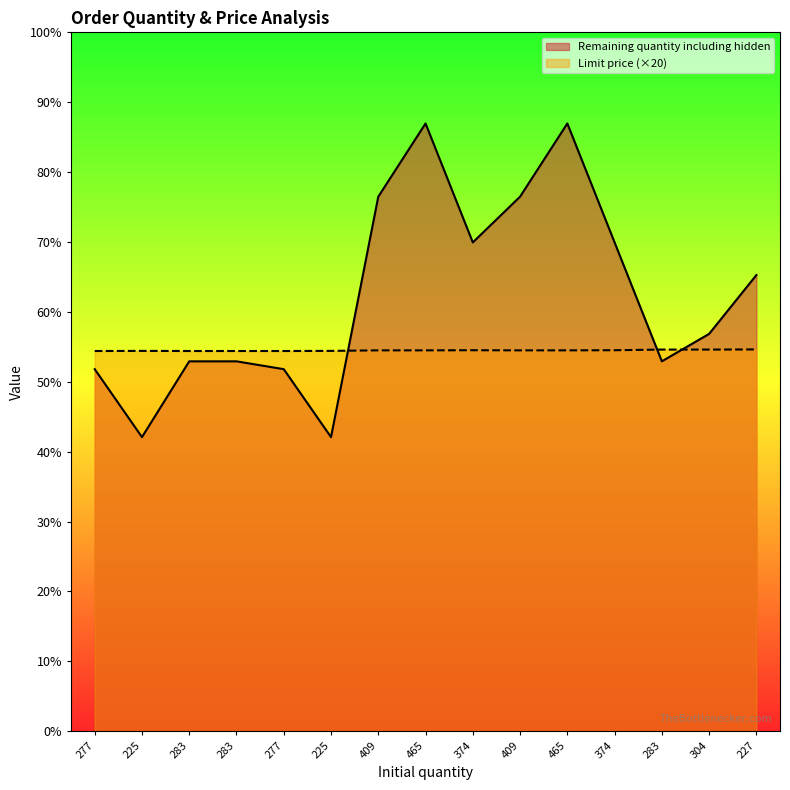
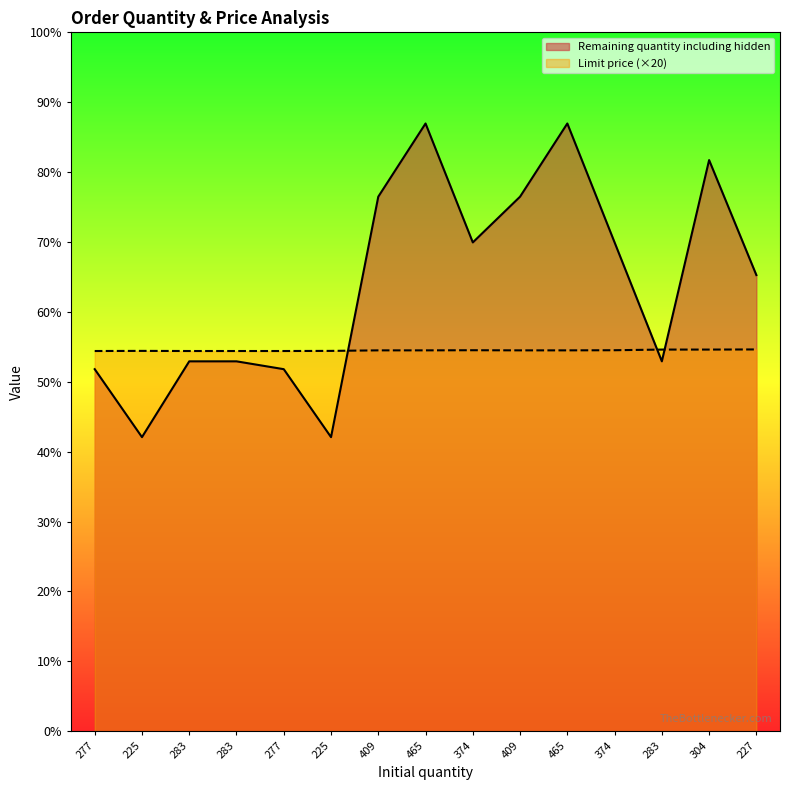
Remaining quantity including hidden, 304: 57% -> 82%
